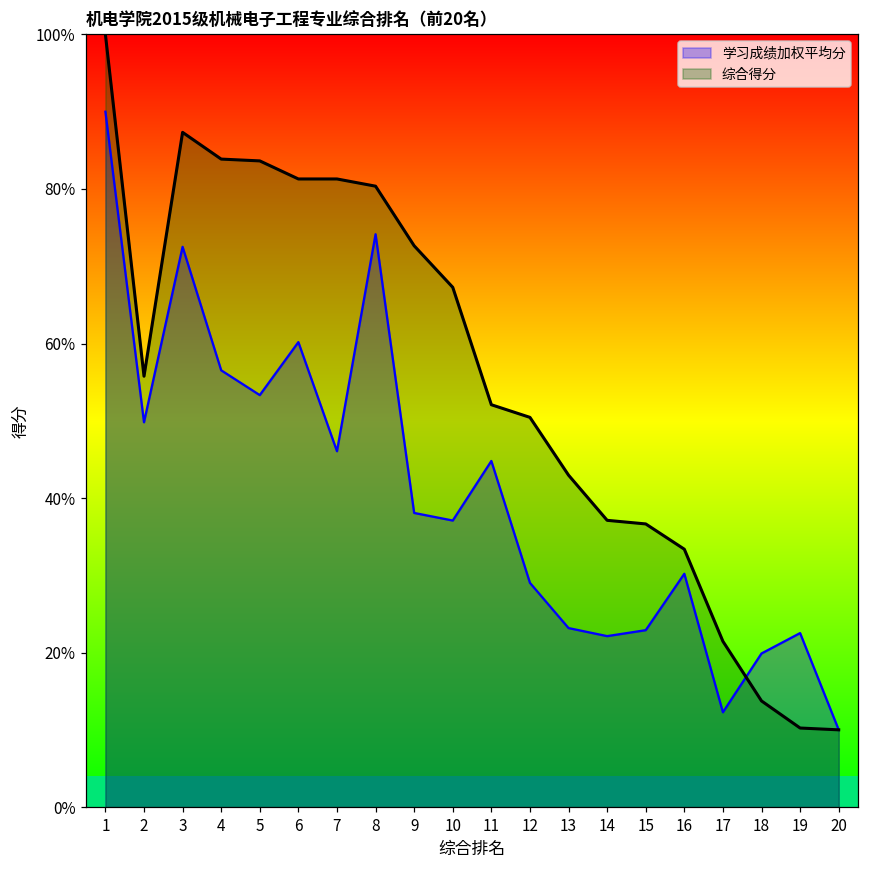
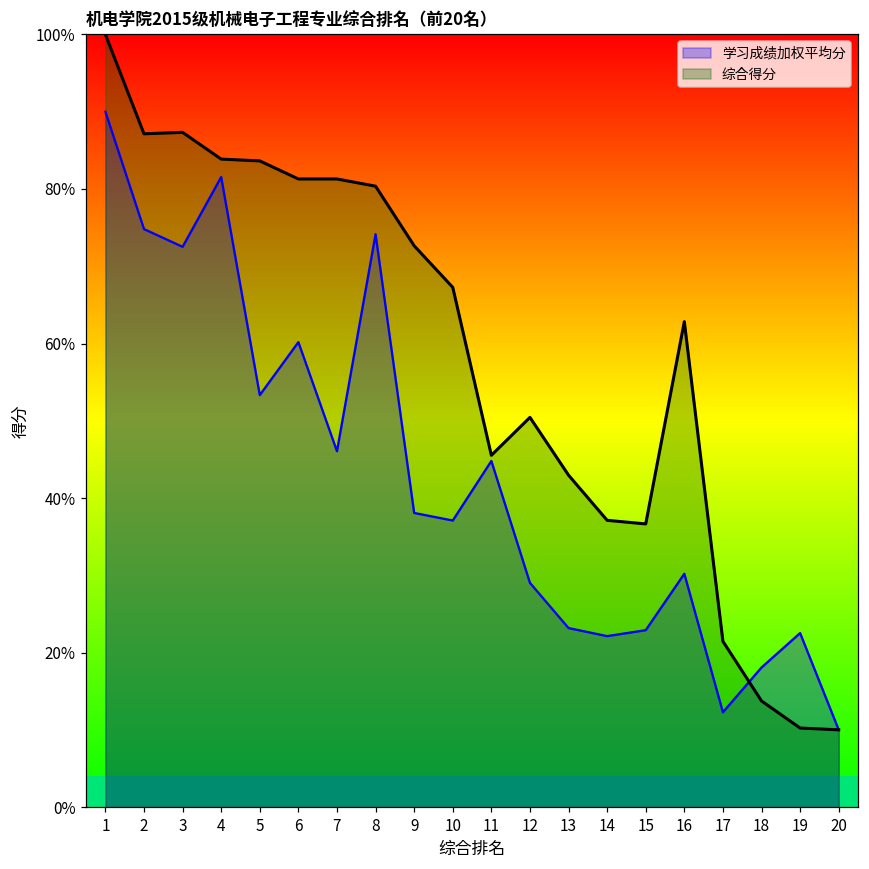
学习成绩加权平均分, 2: 50% -> 75%
综合得分, 2: 56% -> 87%
学习成绩加权平均分, 4: 57% -> 82%
综合得分, 11: 52% -> 46%
综合得分, 16: 33% -> 63%
学习成绩加权平均分, 18: 20% -> 18%
